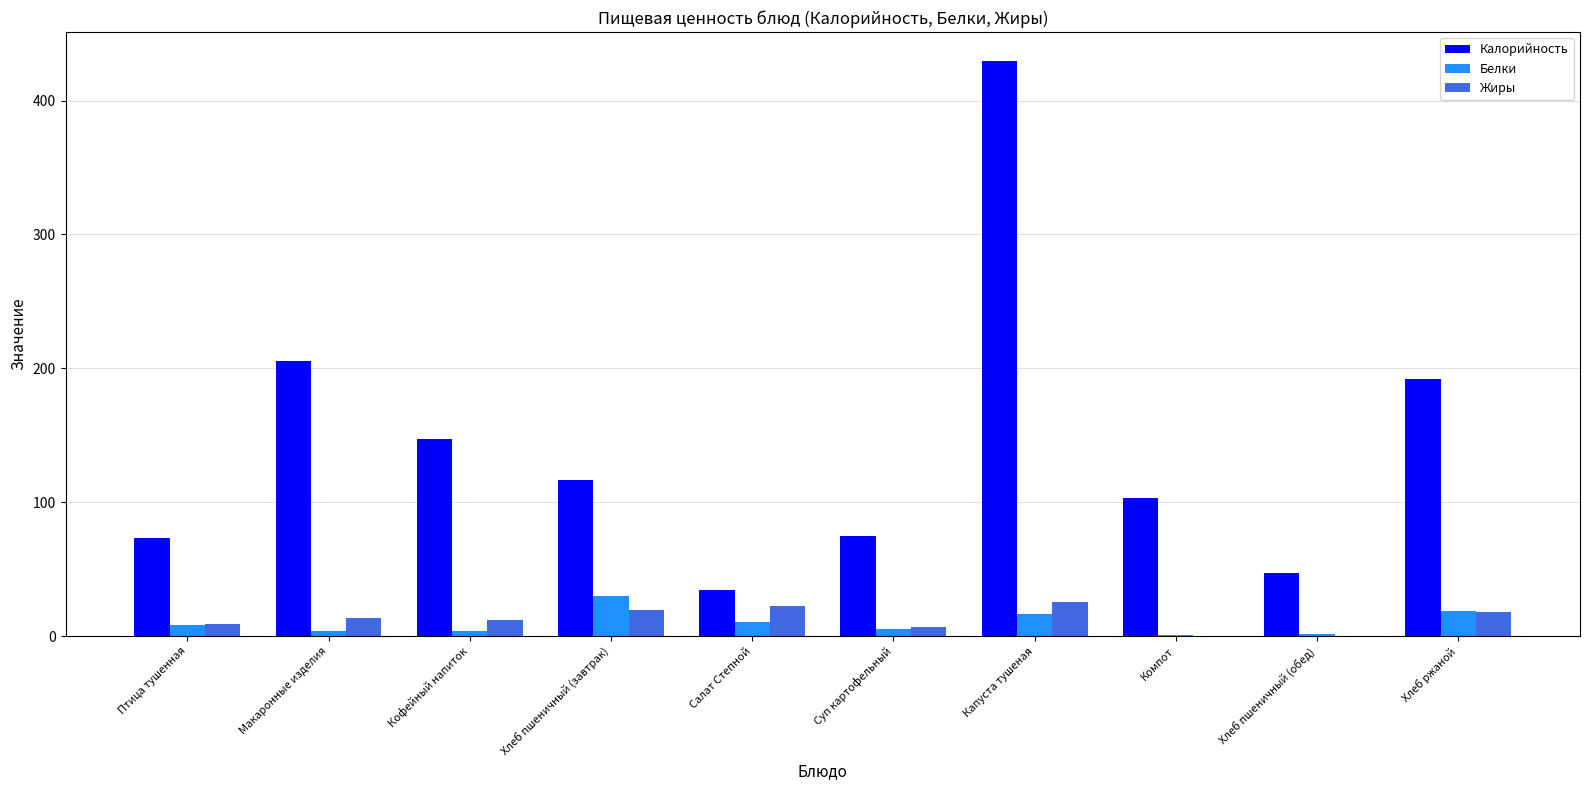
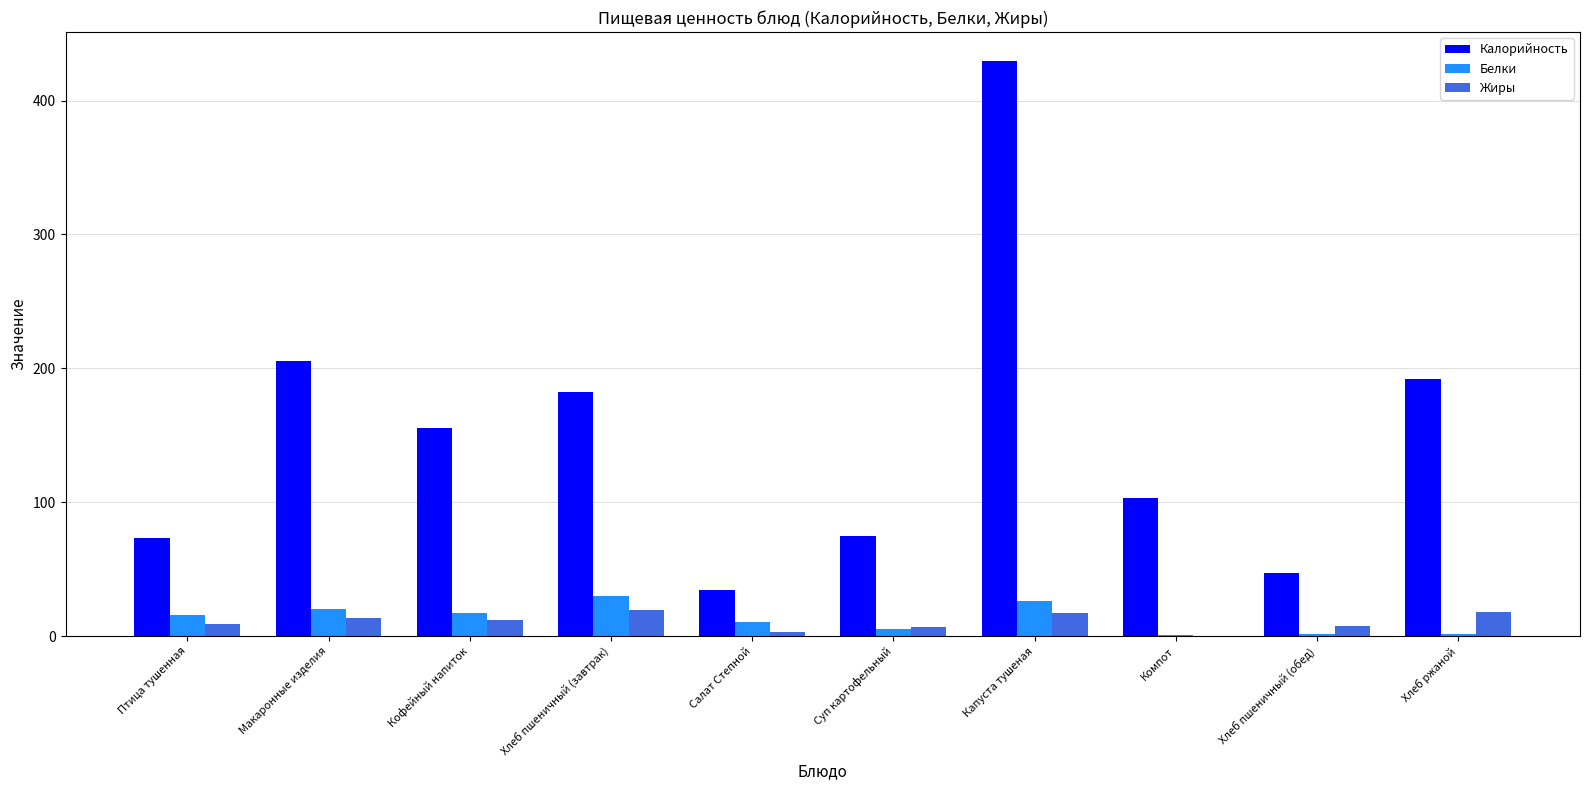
Белки, Птица тушенная: 8 -> 16
Белки, Макаронные изделия: 4 -> 20
Калорийность, Кофейный напиток: 147 -> 155
Белки, Кофейный напиток: 4 -> 17
Калорийность, Хлеб пшеничный (завтрак): 117 -> 182
Жиры, Салат Степной: 23 -> 3
Белки, Капуста тушеная: 16 -> 26
Жиры, Капуста тушеная: 26 -> 17
Жиры, Хлеб пшеничный (обед): 0 -> 8
Белки, Хлеб ржаной: 19 -> 2
